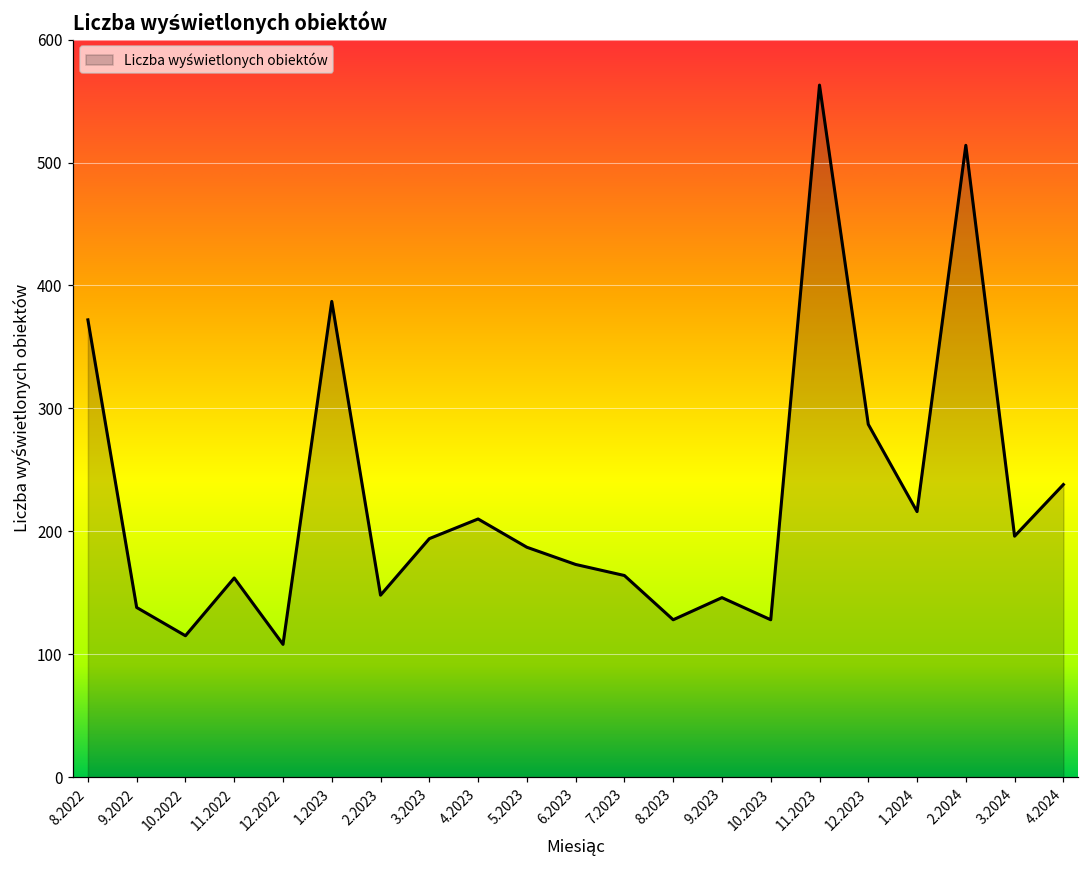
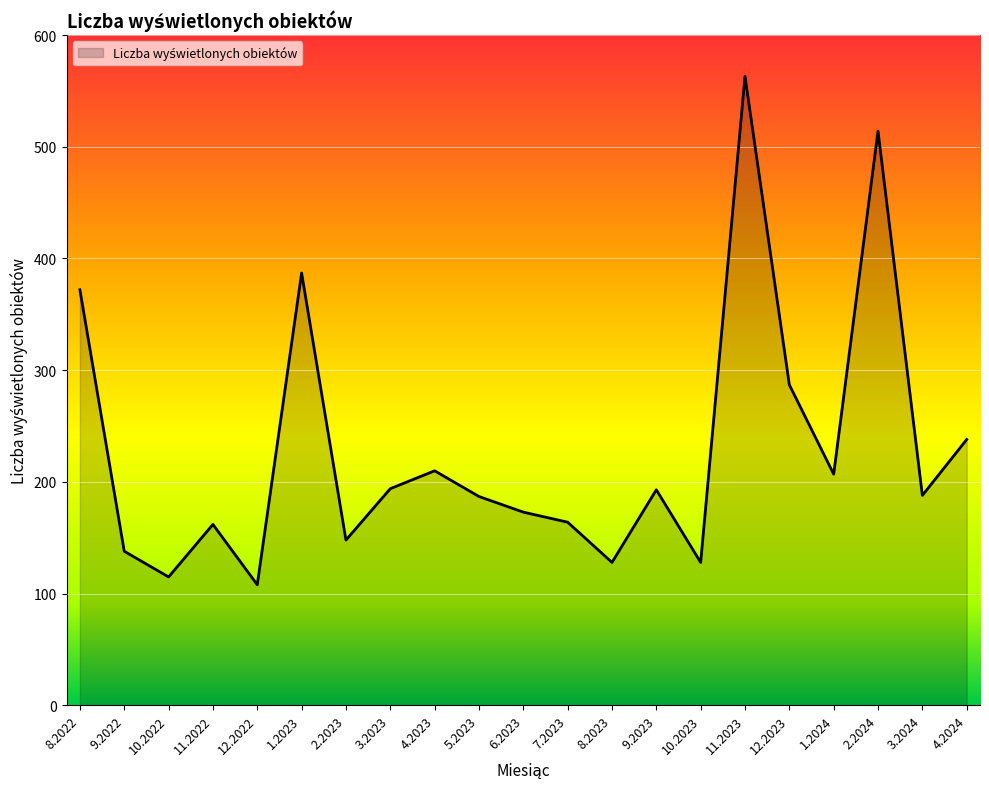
9.2023: 146 -> 193
1.2024: 216 -> 207
3.2024: 196 -> 188
